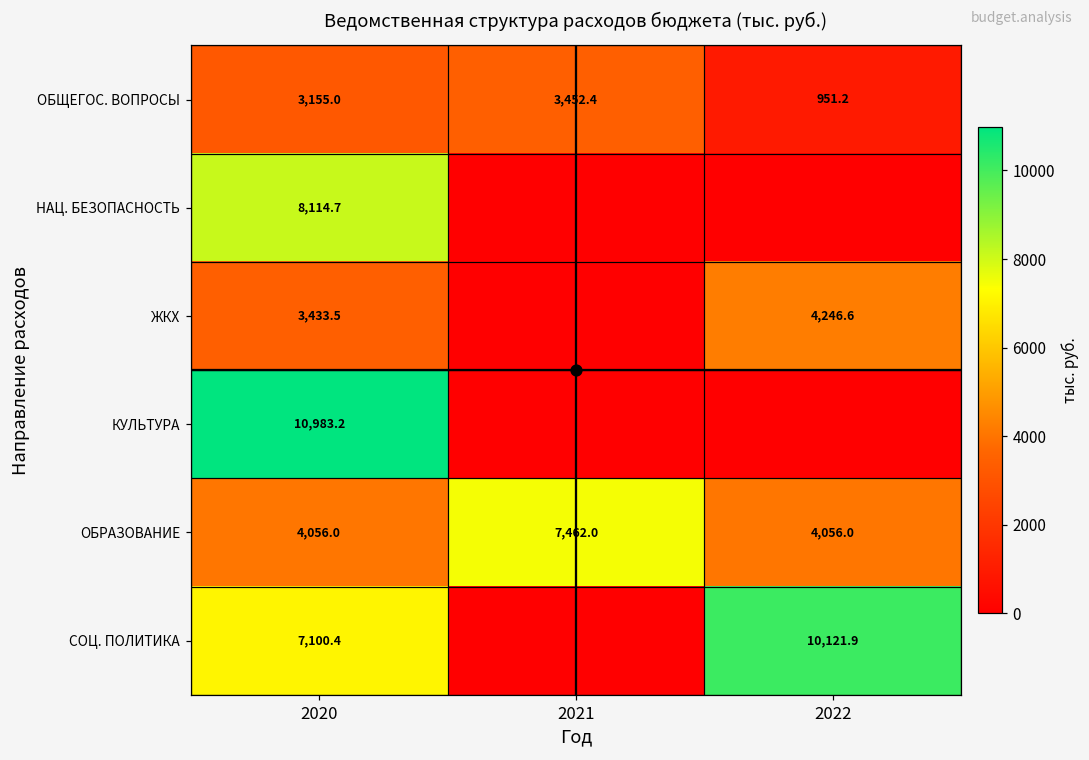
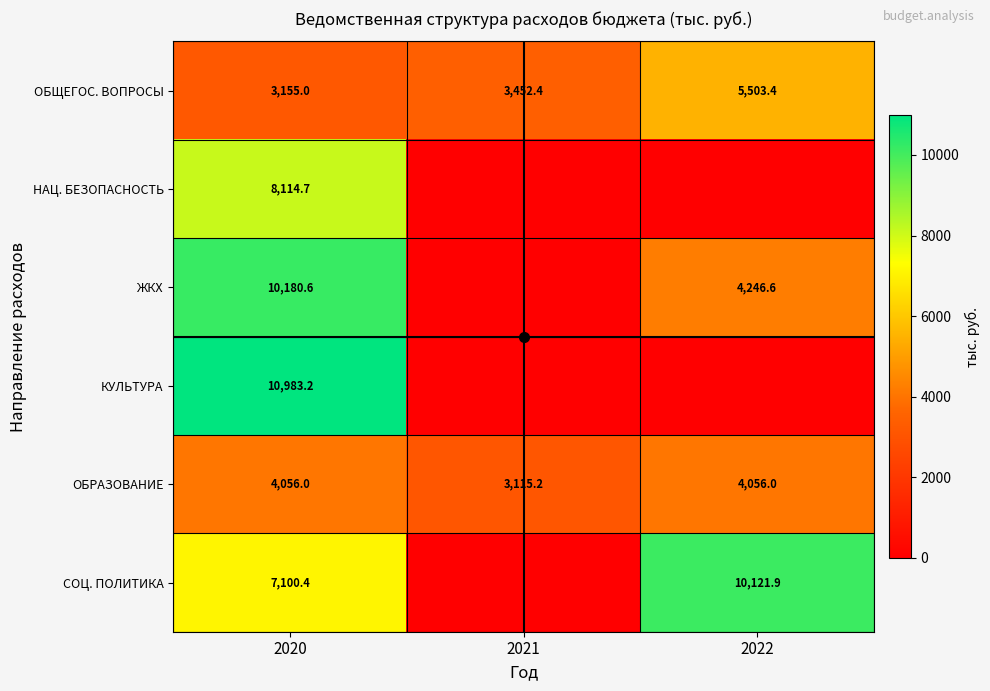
ОБЩЕГОС. ВОПРОСЫ, 2022: 951.2 -> 5,503.4
ЖКХ, 2020: 3,433.5 -> 10,180.6
ОБРАЗОВАНИЕ, 2021: 7,462.0 -> 3,115.2
